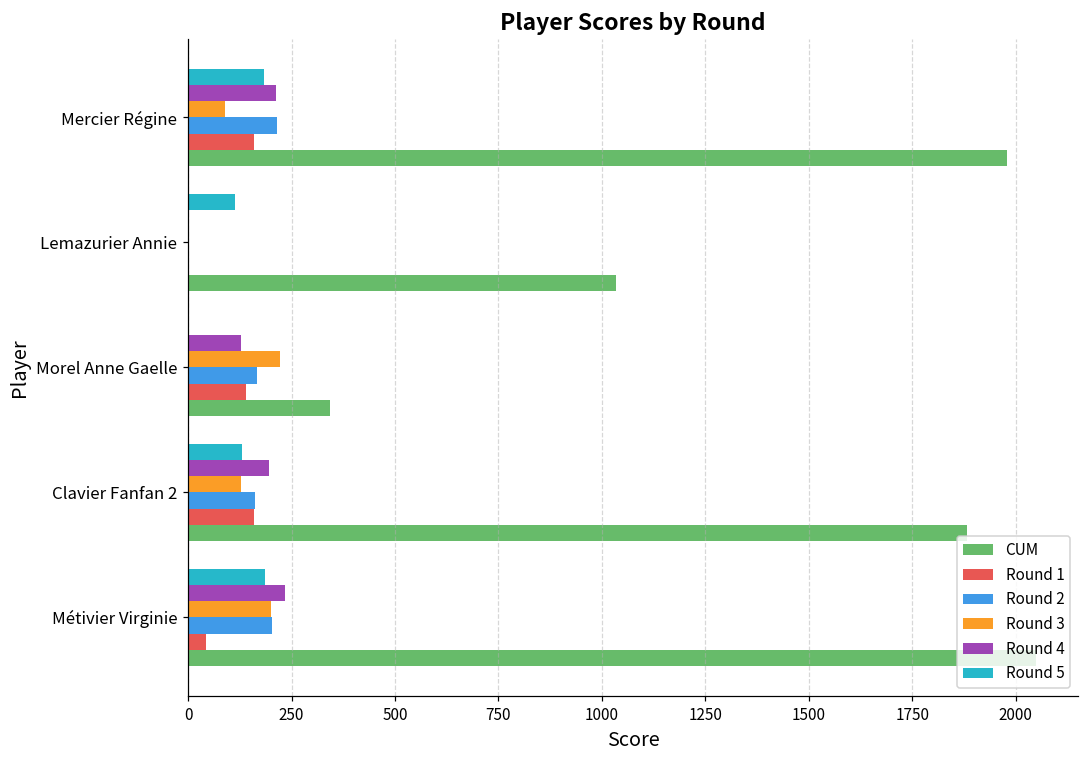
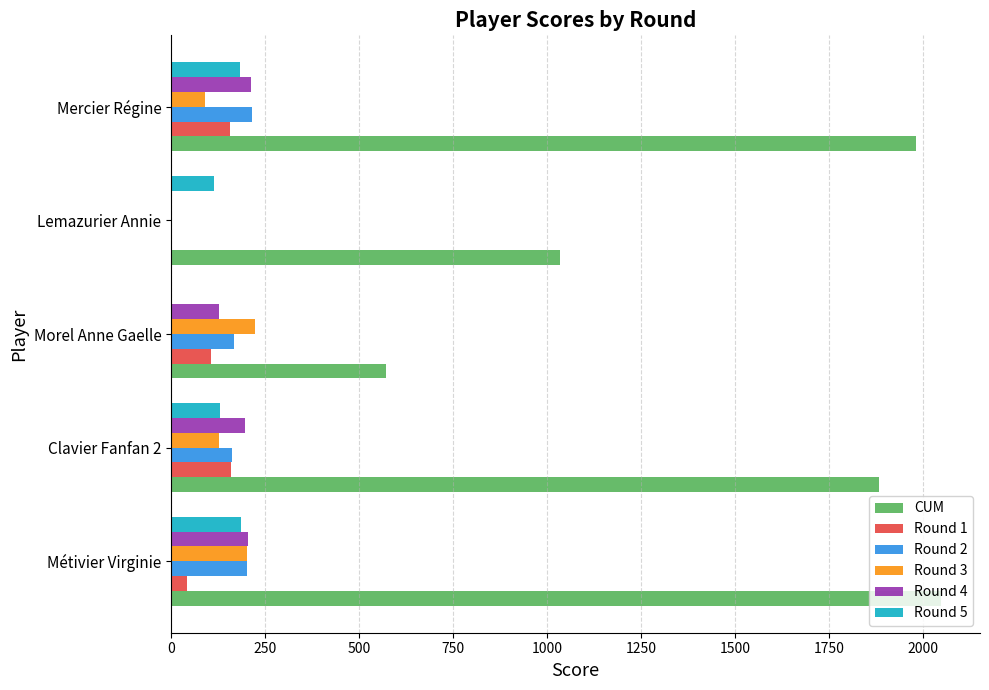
Round 1, Morel Anne Gaelle: 140 -> 110
CUM, Morel Anne Gaelle: 340 -> 570
Round 4, Métivier Virginie: 240 -> 210
